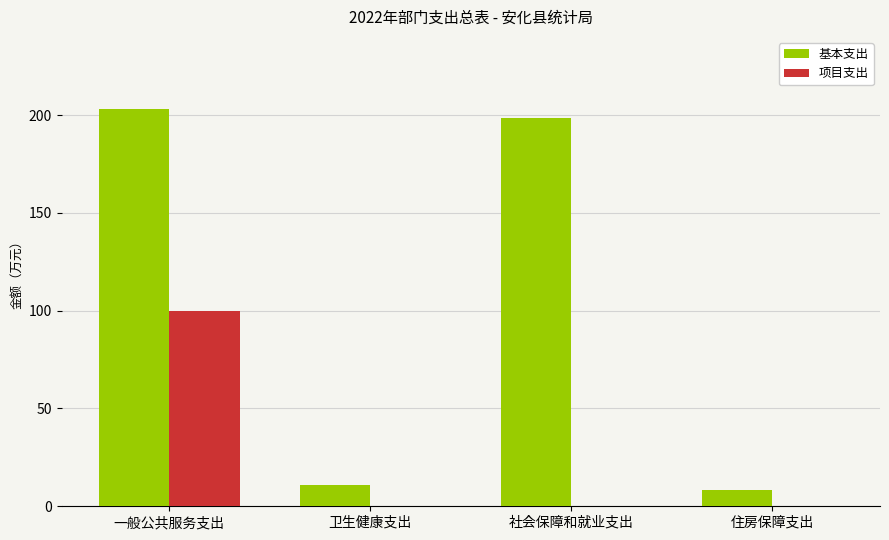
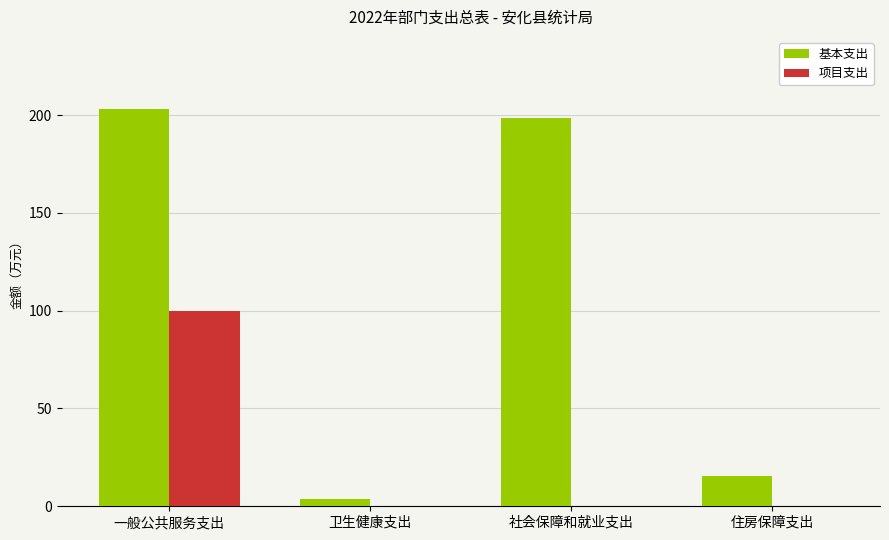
基本支出, 卫生健康支出: 11 -> 4
基本支出, 住房保障支出: 8 -> 16
